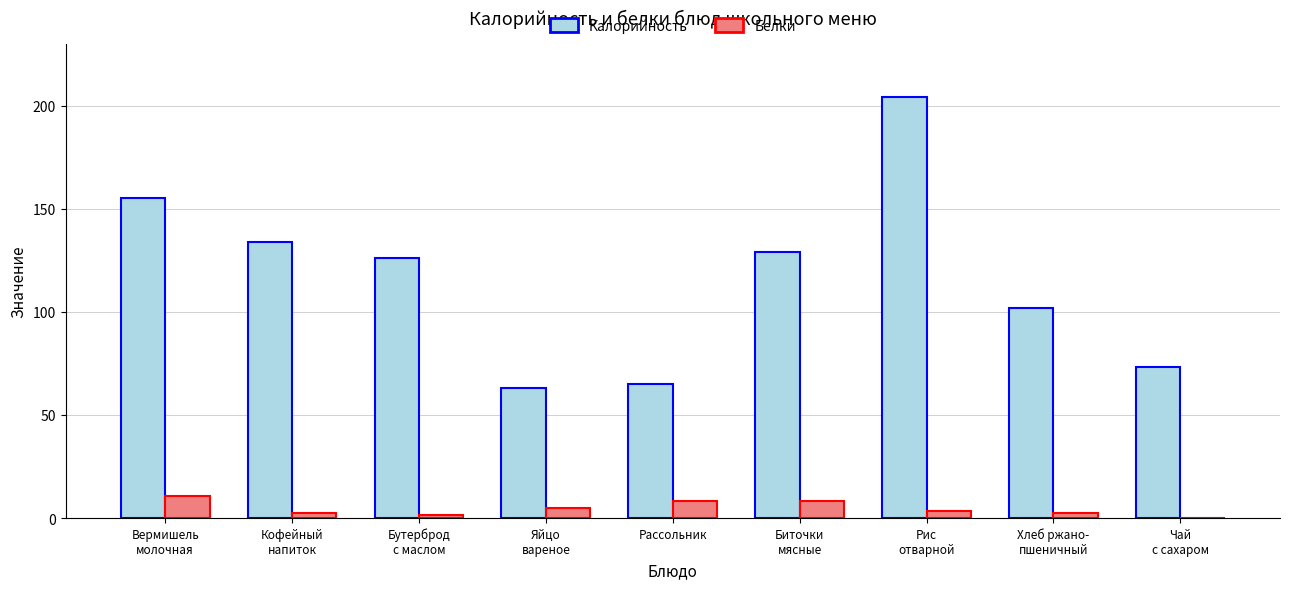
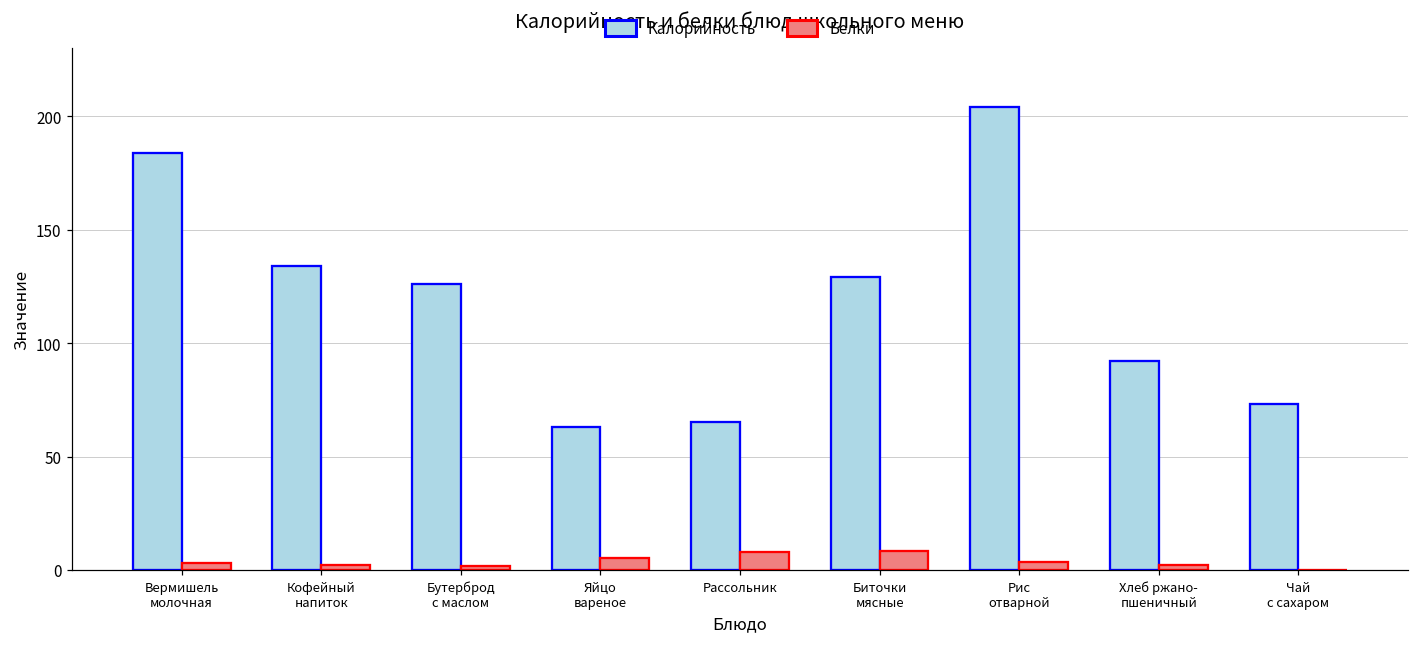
Калорийность, Вермишель молочная: 155 -> 184
Белки, Вермишель молочная: 11 -> 3
Калорийность, Хлеб ржано- пшеничный: 102 -> 92
